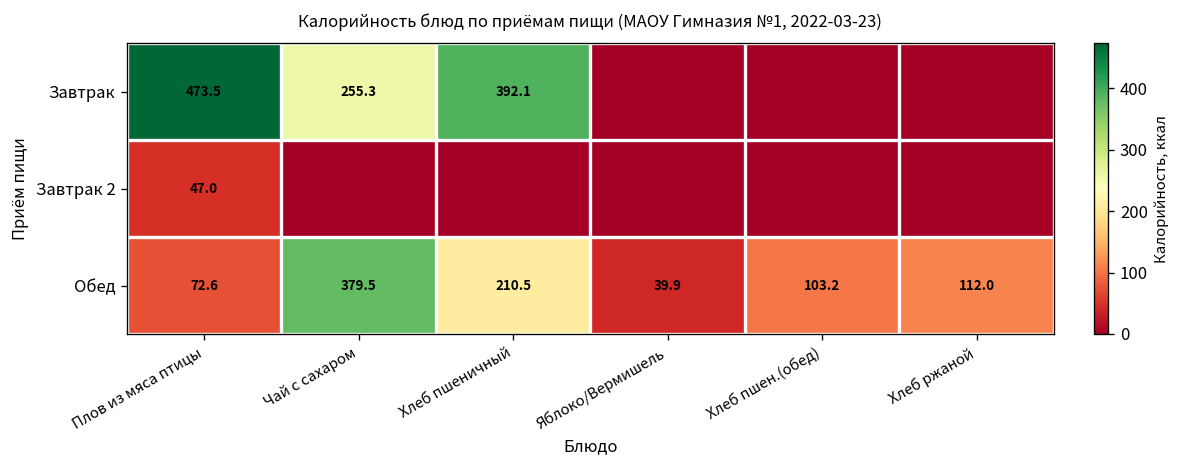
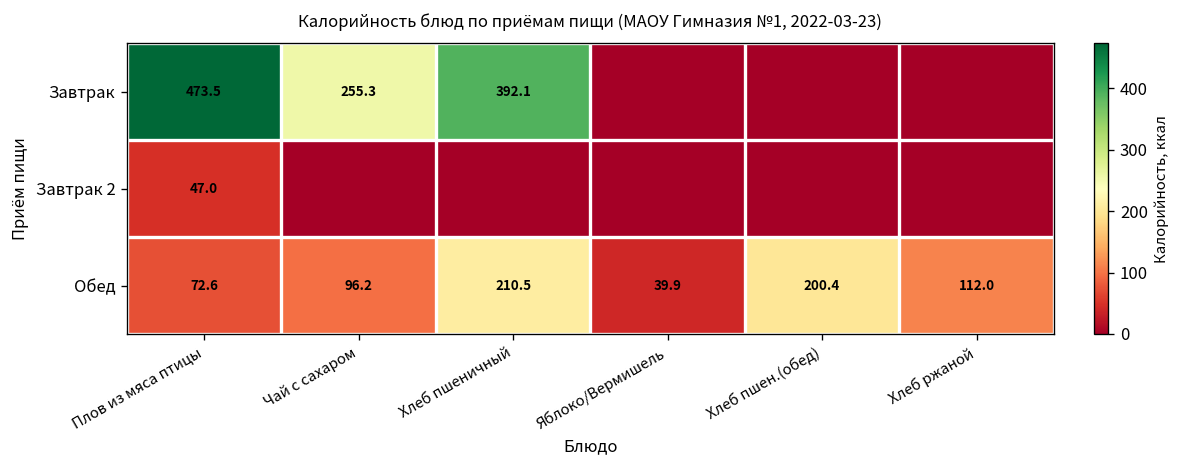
Обед, Чай с сахаром: 379.5 -> 96.2
Обед, Хлеб пшен.(обед): 103.2 -> 200.4
